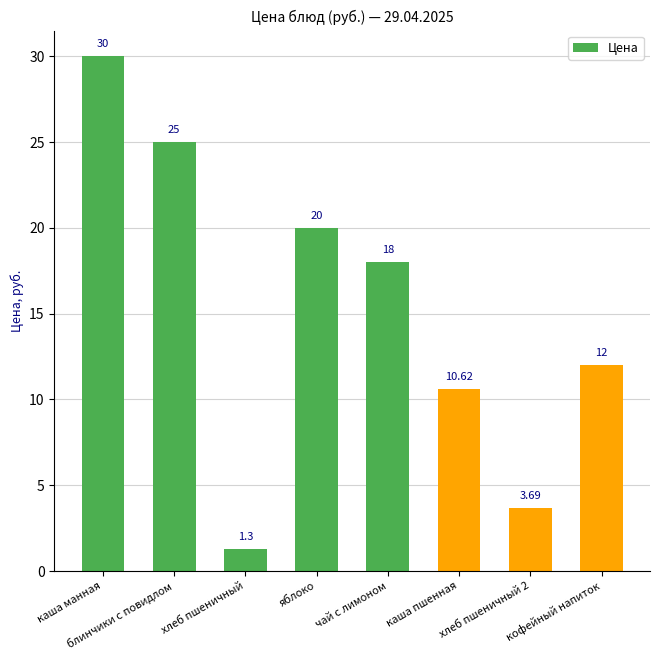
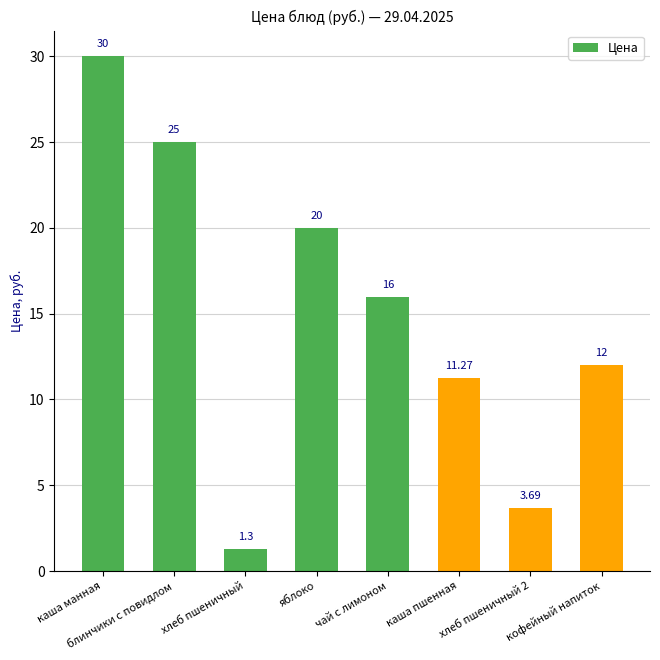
чай с лимоном: 18 -> 16
каша пшенная: 10.62 -> 11.27
